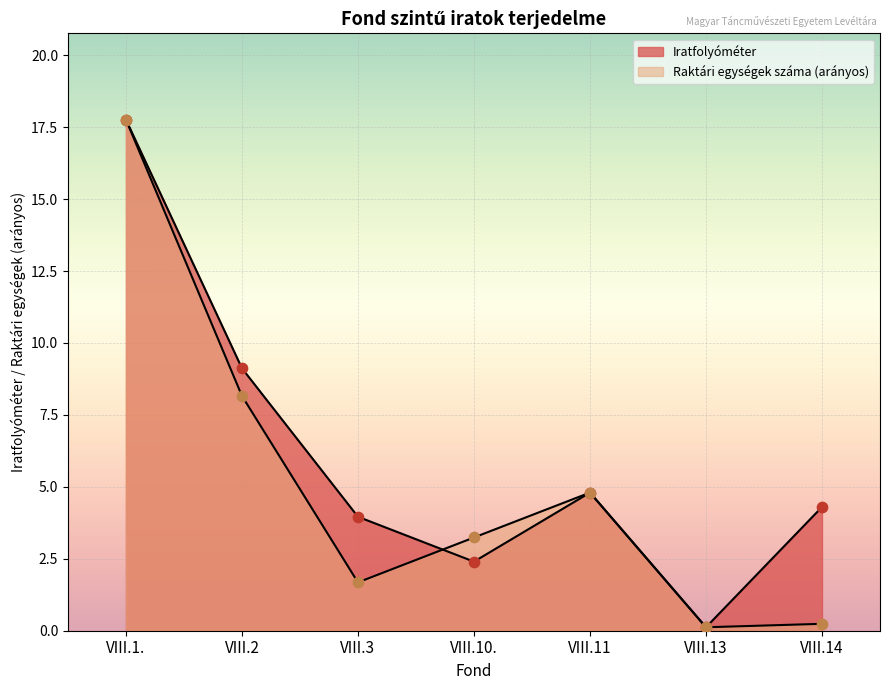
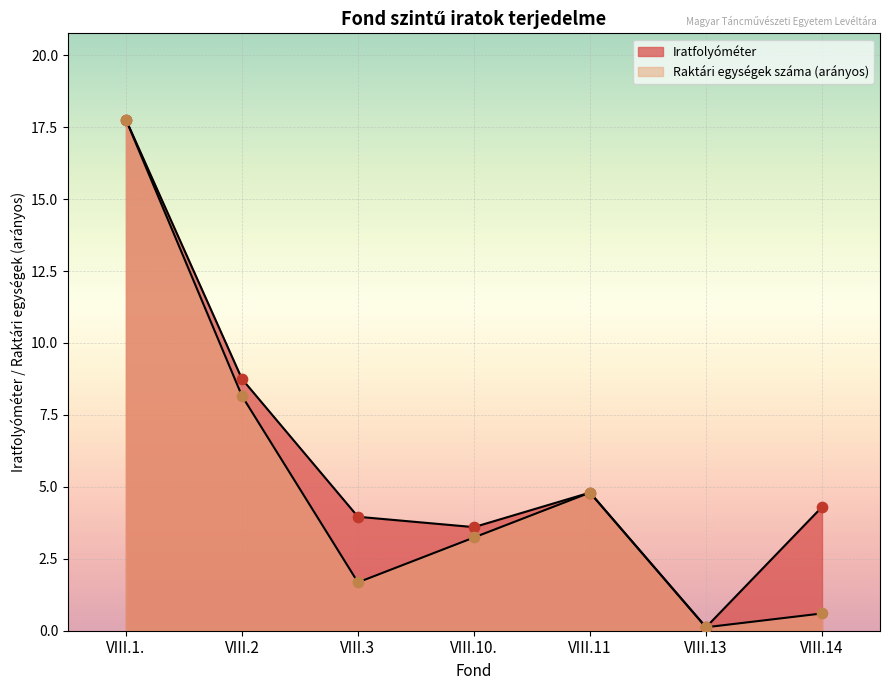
Iratfolyóméter, VIII.2: 9.1 -> 8.8
Iratfolyóméter, VIII.10.: 2.4 -> 3.6
Raktári egységek száma (arányos), VIII.14: 0.2 -> 0.6
